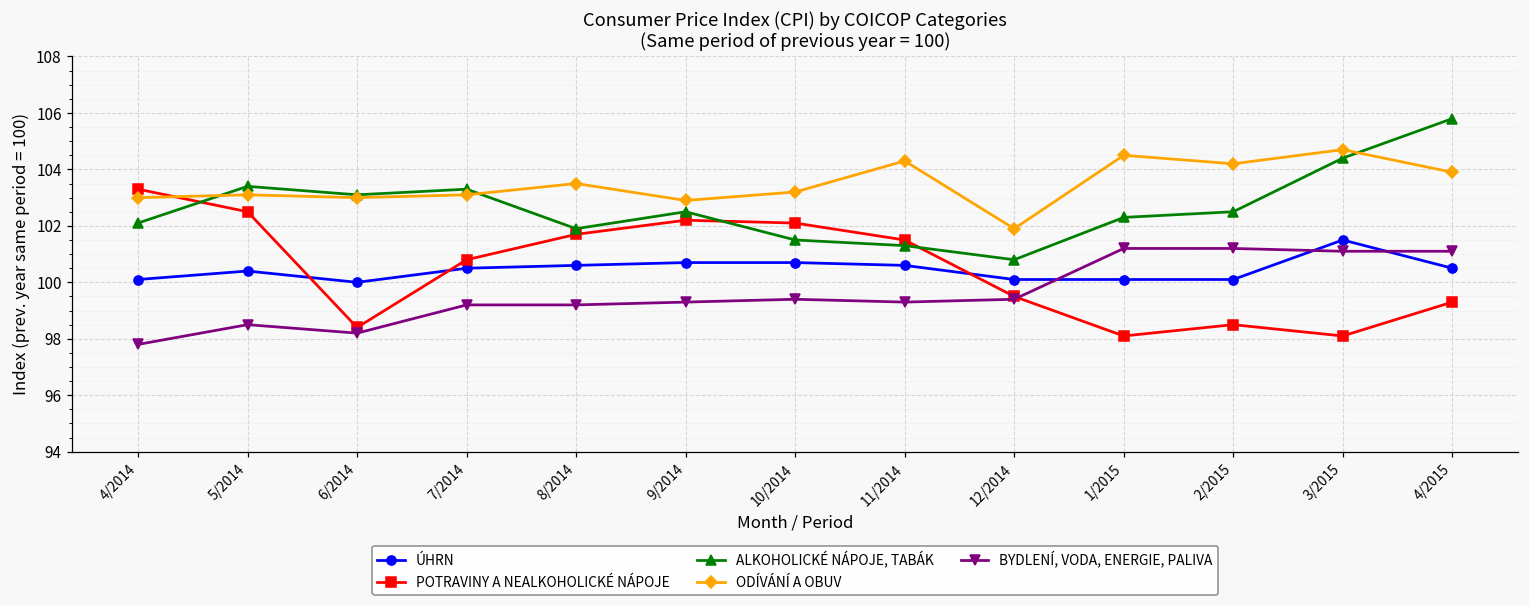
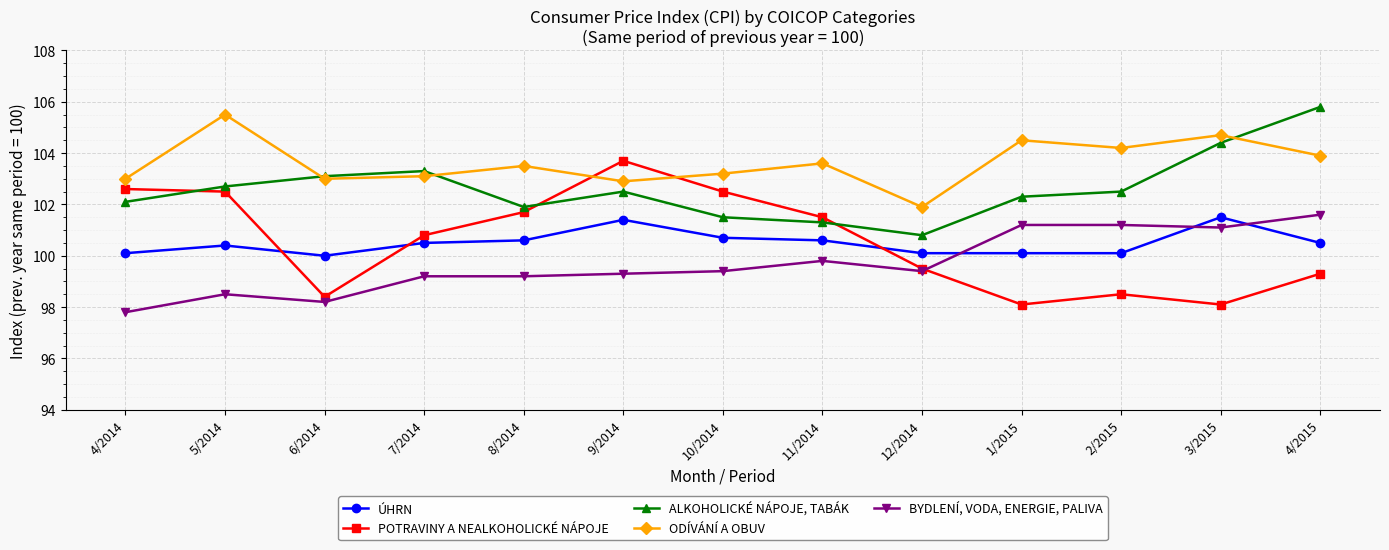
POTRAVINY A NEALKOHOLICKÉ NÁPOJE, 4/2014: 103.3 -> 102.6
ALKOHOLICKÉ NÁPOJE, TABÁK, 5/2014: 103.4 -> 102.7
ODÍVÁNÍ A OBUV, 5/2014: 103.1 -> 105.5
ÚHRN, 9/2014: 100.7 -> 101.4
POTRAVINY A NEALKOHOLICKÉ NÁPOJE, 9/2014: 102.2 -> 103.7
POTRAVINY A NEALKOHOLICKÉ NÁPOJE, 10/2014: 102.1 -> 102.5
ODÍVÁNÍ A OBUV, 11/2014: 104.3 -> 103.6
BYDLENÍ, VODA, ENERGIE, PALIVA, 11/2014: 99.3 -> 99.8
BYDLENÍ, VODA, ENERGIE, PALIVA, 4/2015: 101.1 -> 101.6
